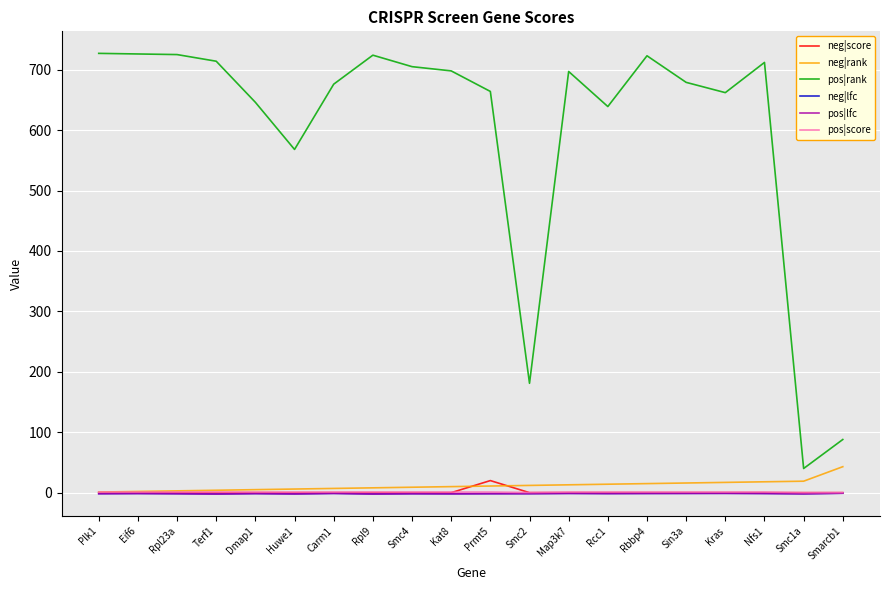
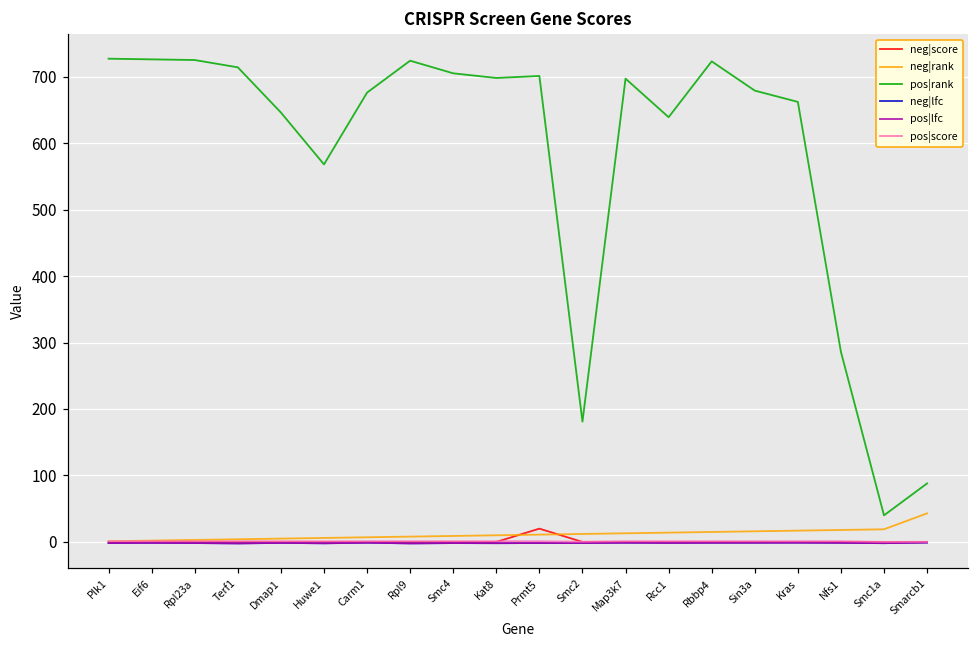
pos|rank, Prmt5: 660 -> 700
pos|rank, Nfs1: 710 -> 290
